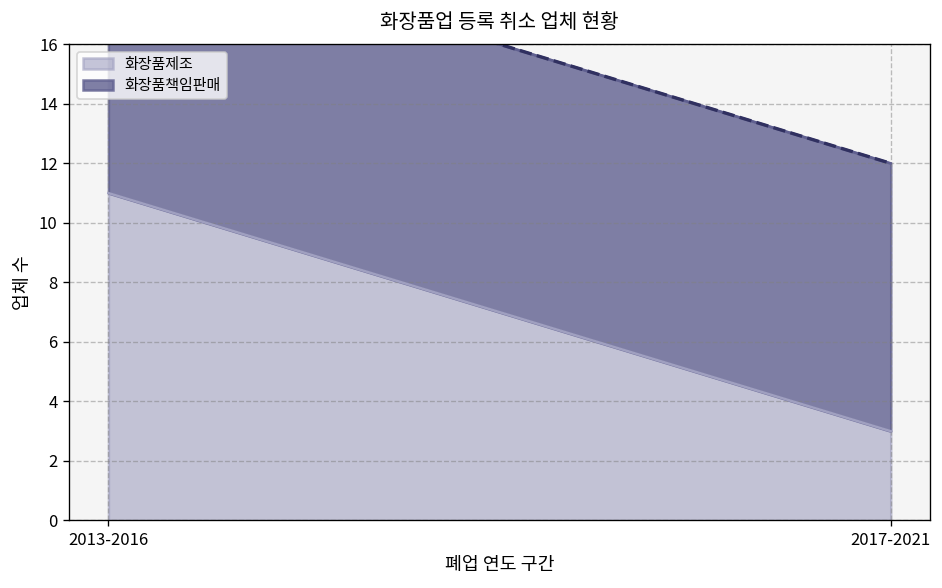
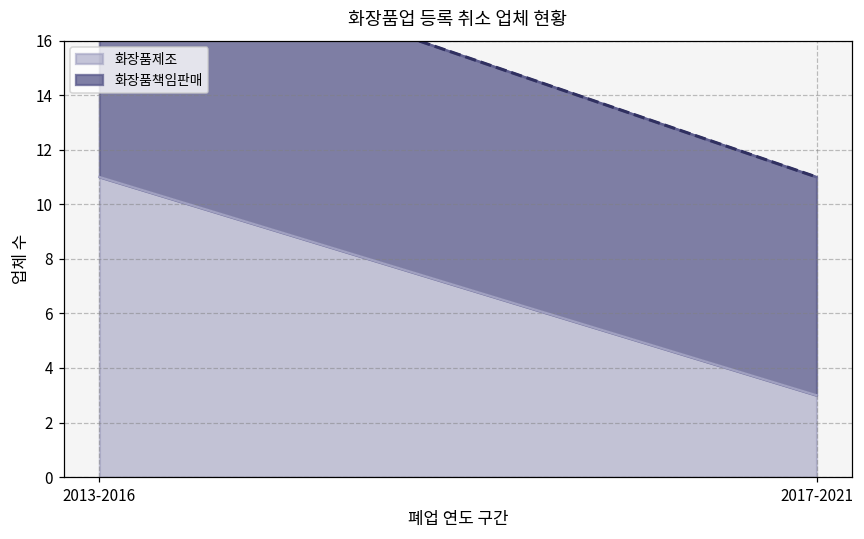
화장품책임판매, 2017-2021: 9 -> 8
